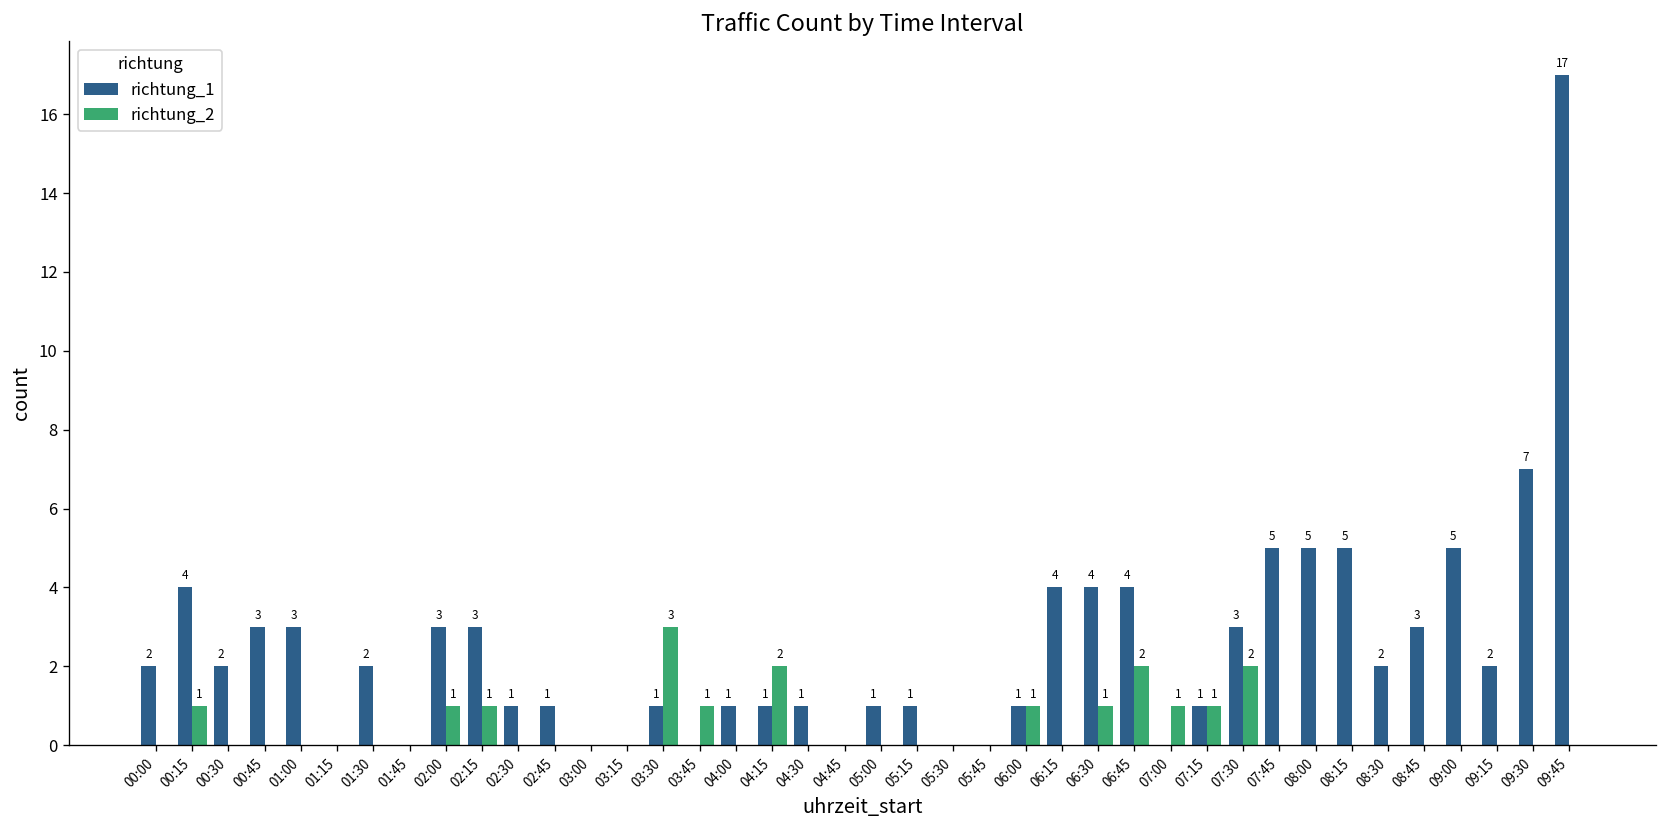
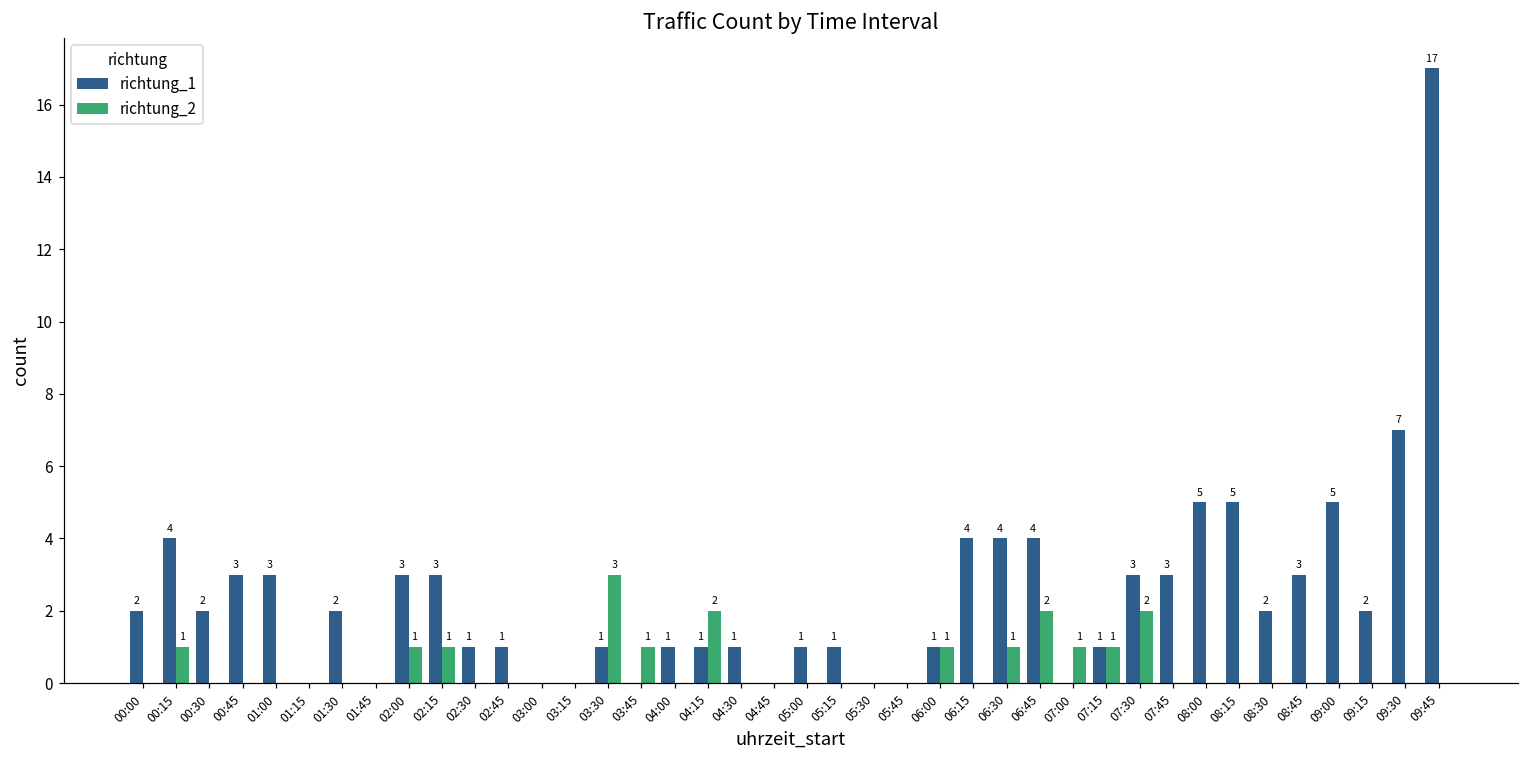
richtung_1, 07:45: 5 -> 3
